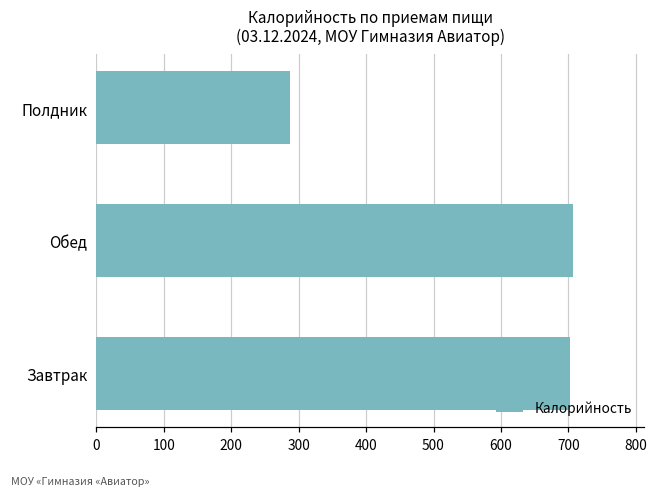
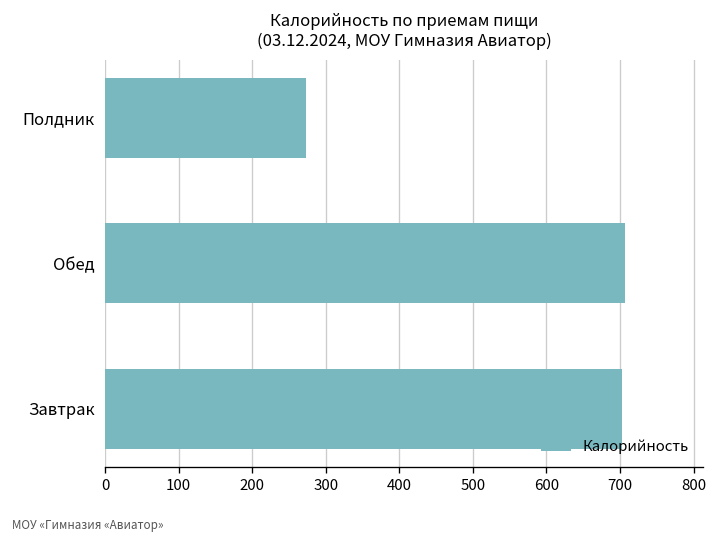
Полдник: 290 -> 270
